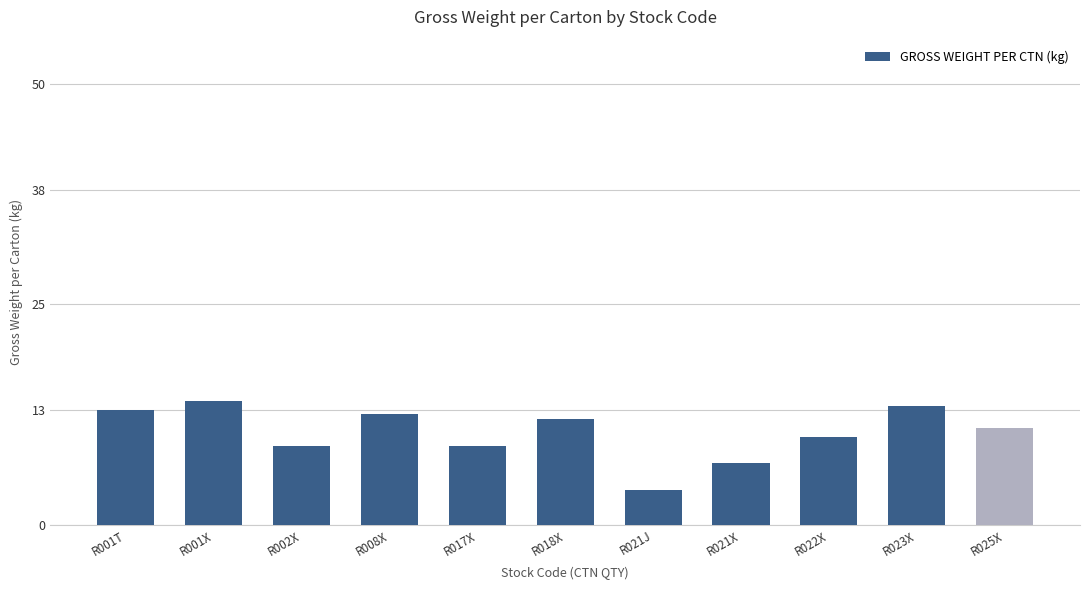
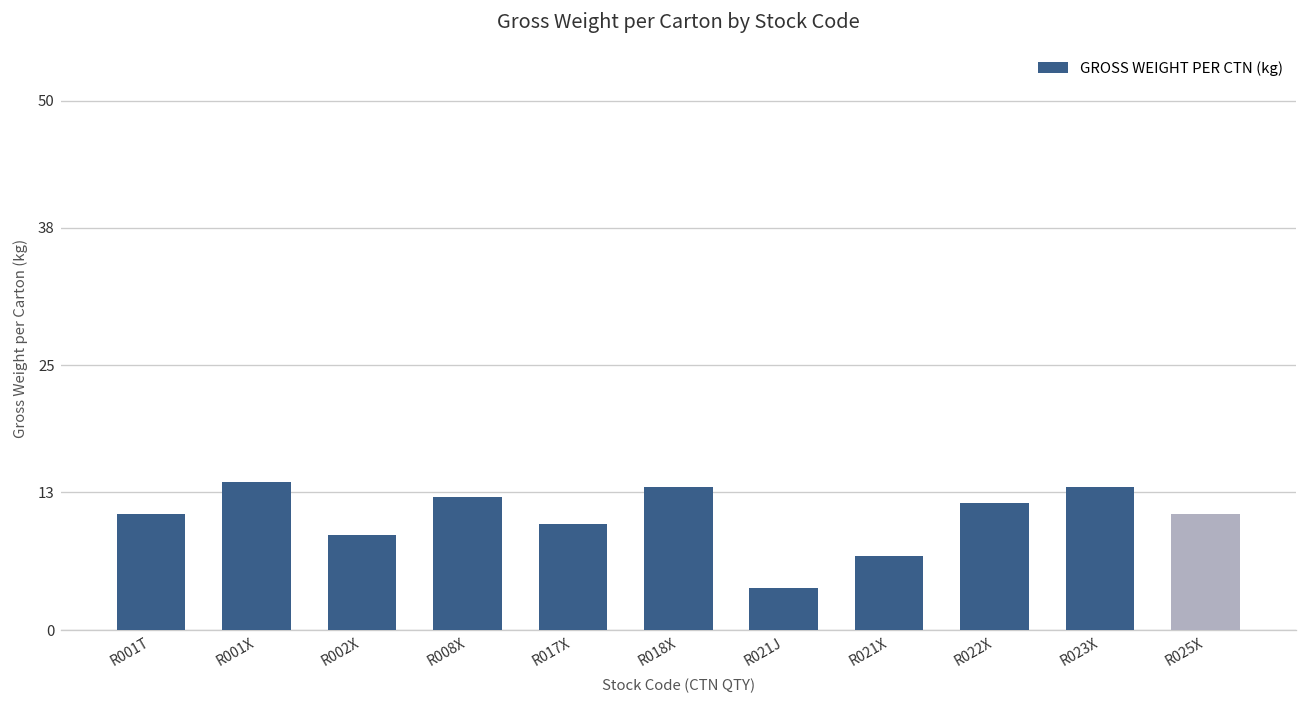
R001T: 13 -> 11
R017X: 9 -> 10
R018X: 12 -> 14
R022X: 10 -> 12
